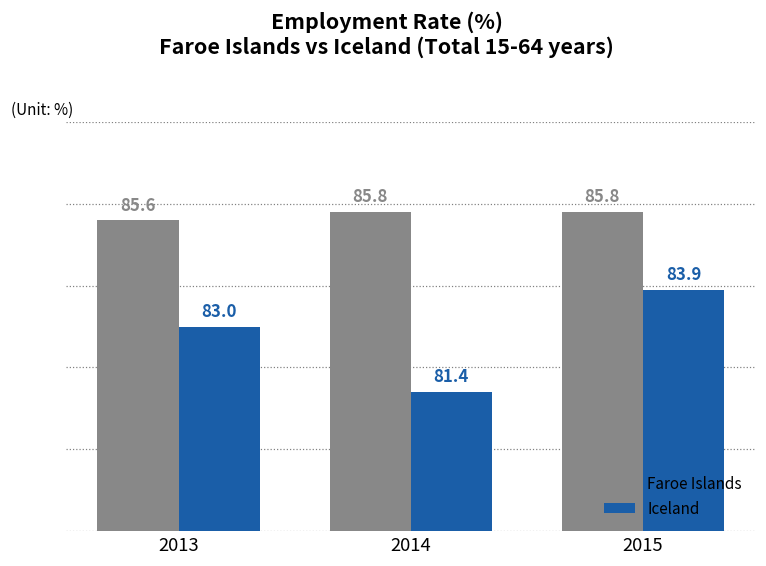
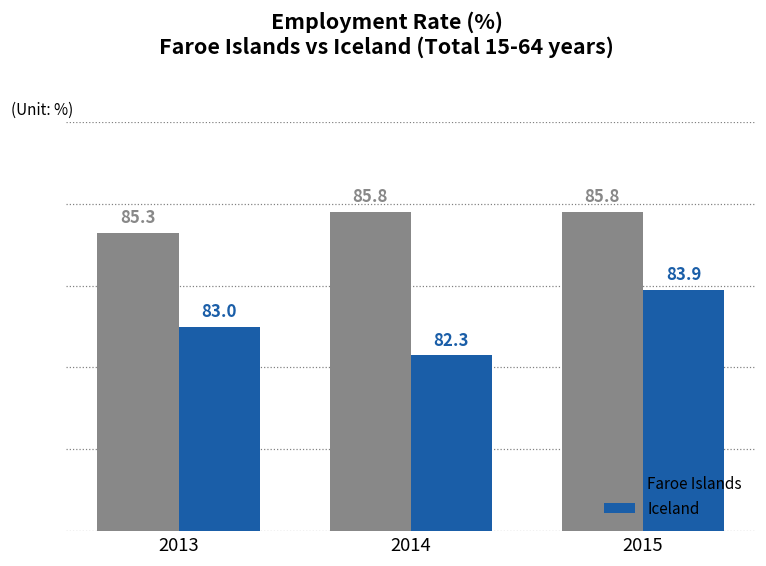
Faroe Islands, 2013: 85.6 -> 85.3
Iceland, 2014: 81.4 -> 82.3
